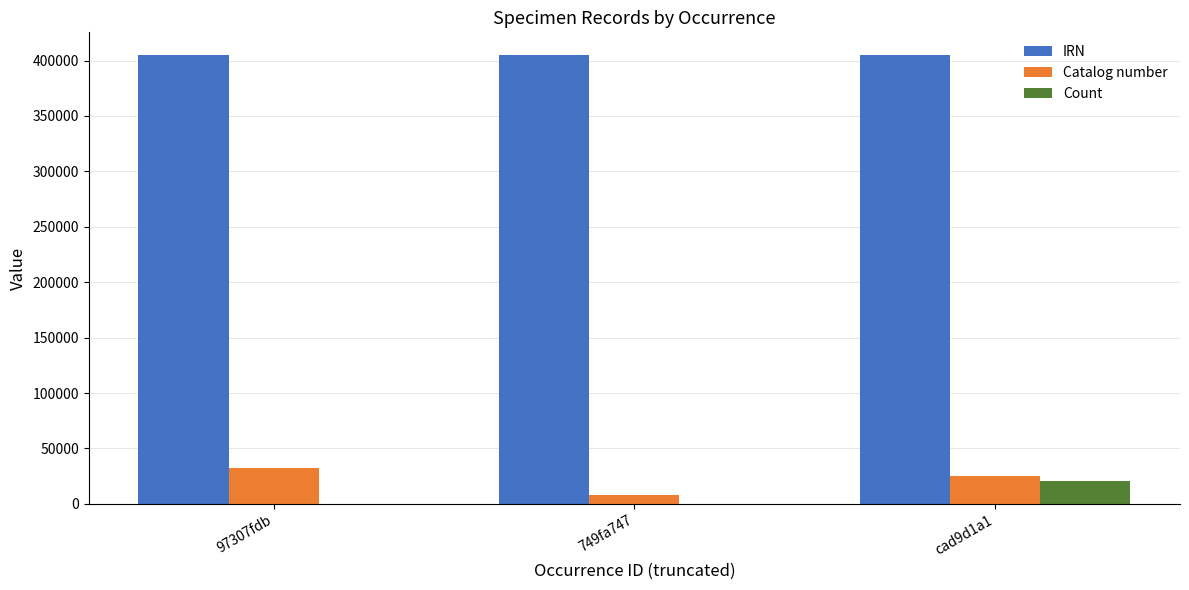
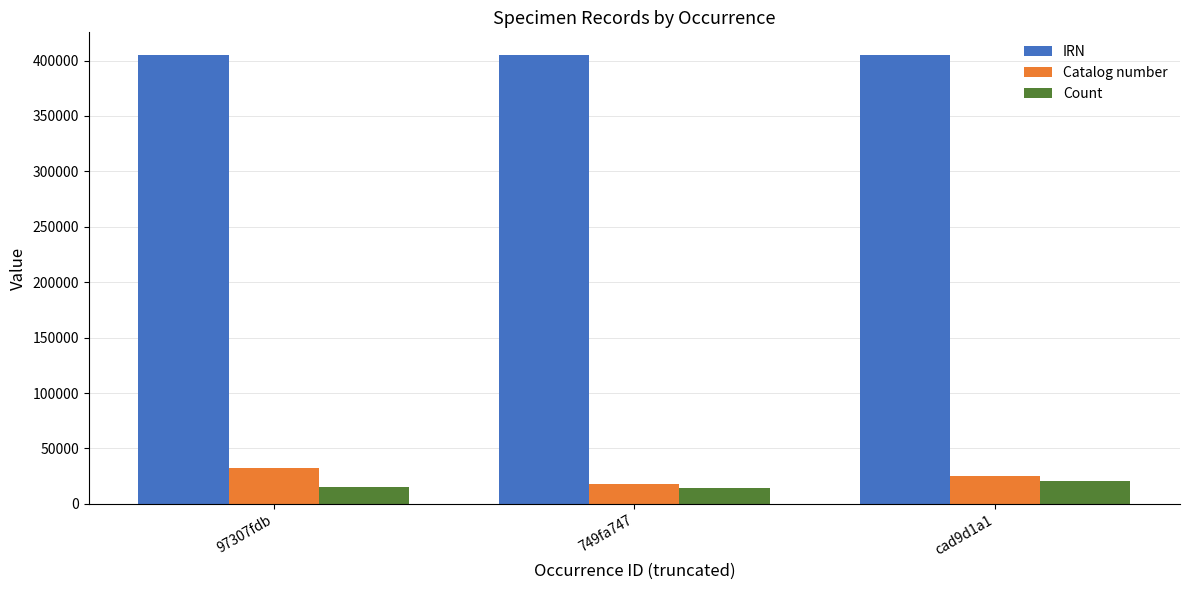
Count, 97307fdb: 0 -> 15000
Catalog number, 749fa747: 8000 -> 18000
Count, 749fa747: 0 -> 15000
